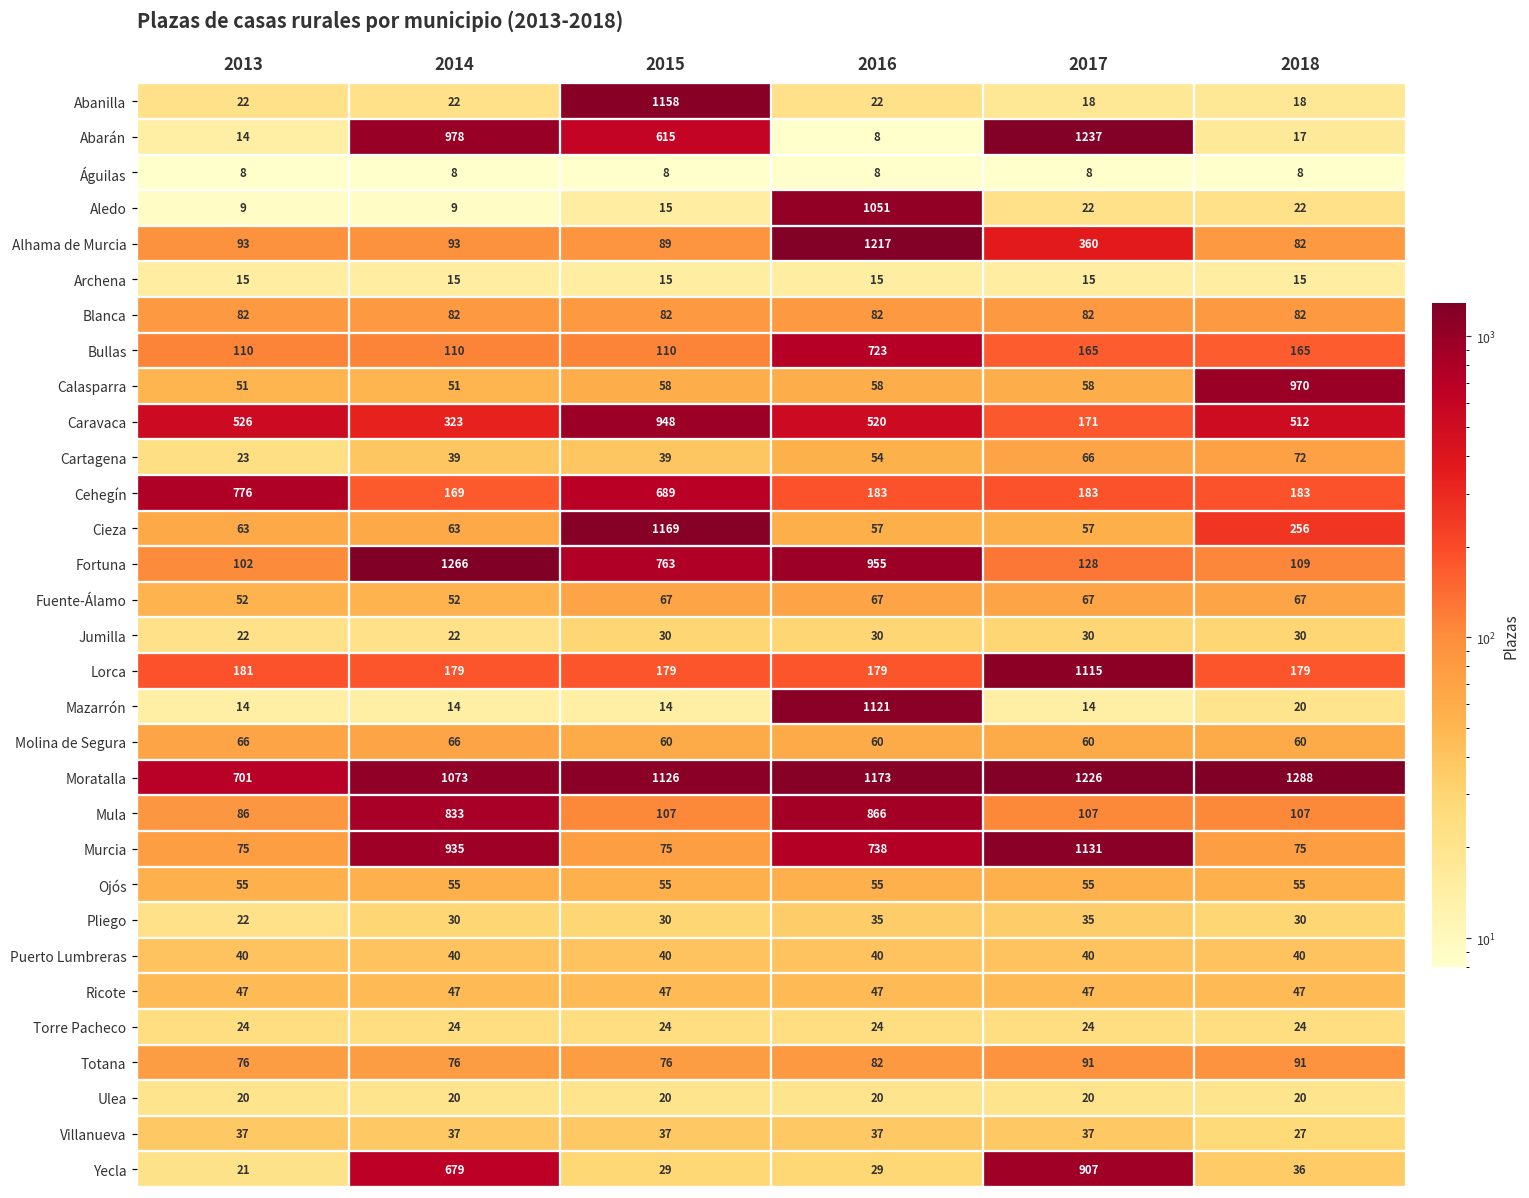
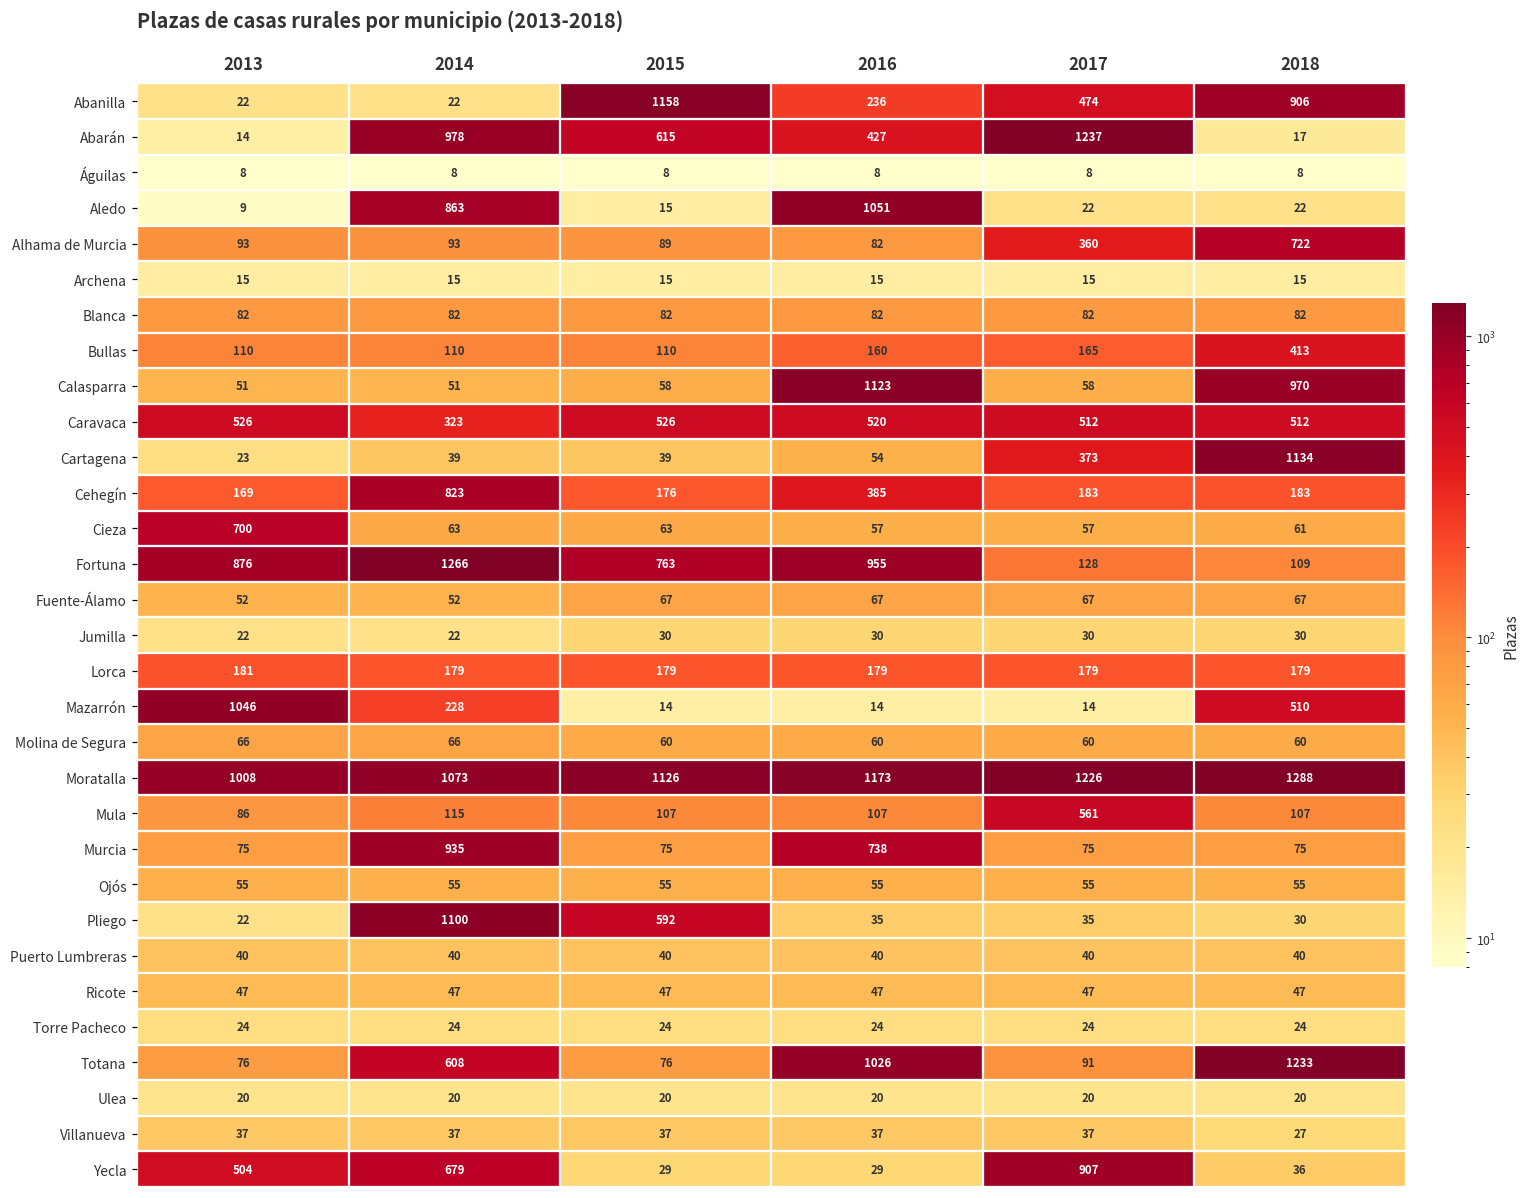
Abanilla, 2016: 22 -> 236
Abanilla, 2017: 18 -> 474
Abanilla, 2018: 18 -> 906
Abarán, 2016: 8 -> 427
Aledo, 2014: 9 -> 863
Alhama de Murcia, 2016: 1217 -> 82
Alhama de Murcia, 2018: 82 -> 722
Bullas, 2016: 723 -> 160
Bullas, 2018: 165 -> 413
Calasparra, 2016: 58 -> 1123
Caravaca, 2015: 948 -> 526
Caravaca, 2017: 171 -> 512
Cartagena, 2017: 66 -> 373
Cartagena, 2018: 72 -> 1134
Cehegín, 2013: 776 -> 169
Cehegín, 2014: 169 -> 823
Cehegín, 2015: 689 -> 176
Cehegín, 2016: 183 -> 385
Cieza, 2013: 63 -> 700
Cieza, 2015: 1169 -> 63
Cieza, 2018: 256 -> 61
Fortuna, 2013: 102 -> 876
Lorca, 2017: 1115 -> 179
Mazarrón, 2013: 14 -> 1046
Mazarrón, 2014: 14 -> 228
Mazarrón, 2016: 1121 -> 14
Mazarrón, 2018: 20 -> 510
Moratalla, 2013: 701 -> 1008
Mula, 2014: 833 -> 115
Mula, 2016: 866 -> 107
Mula, 2017: 107 -> 561
Murcia, 2017: 1131 -> 75
Pliego, 2014: 30 -> 1100
Pliego, 2015: 30 -> 592
Totana, 2014: 76 -> 608
Totana, 2016: 82 -> 1026
Totana, 2018: 91 -> 1233
Yecla, 2013: 21 -> 504
